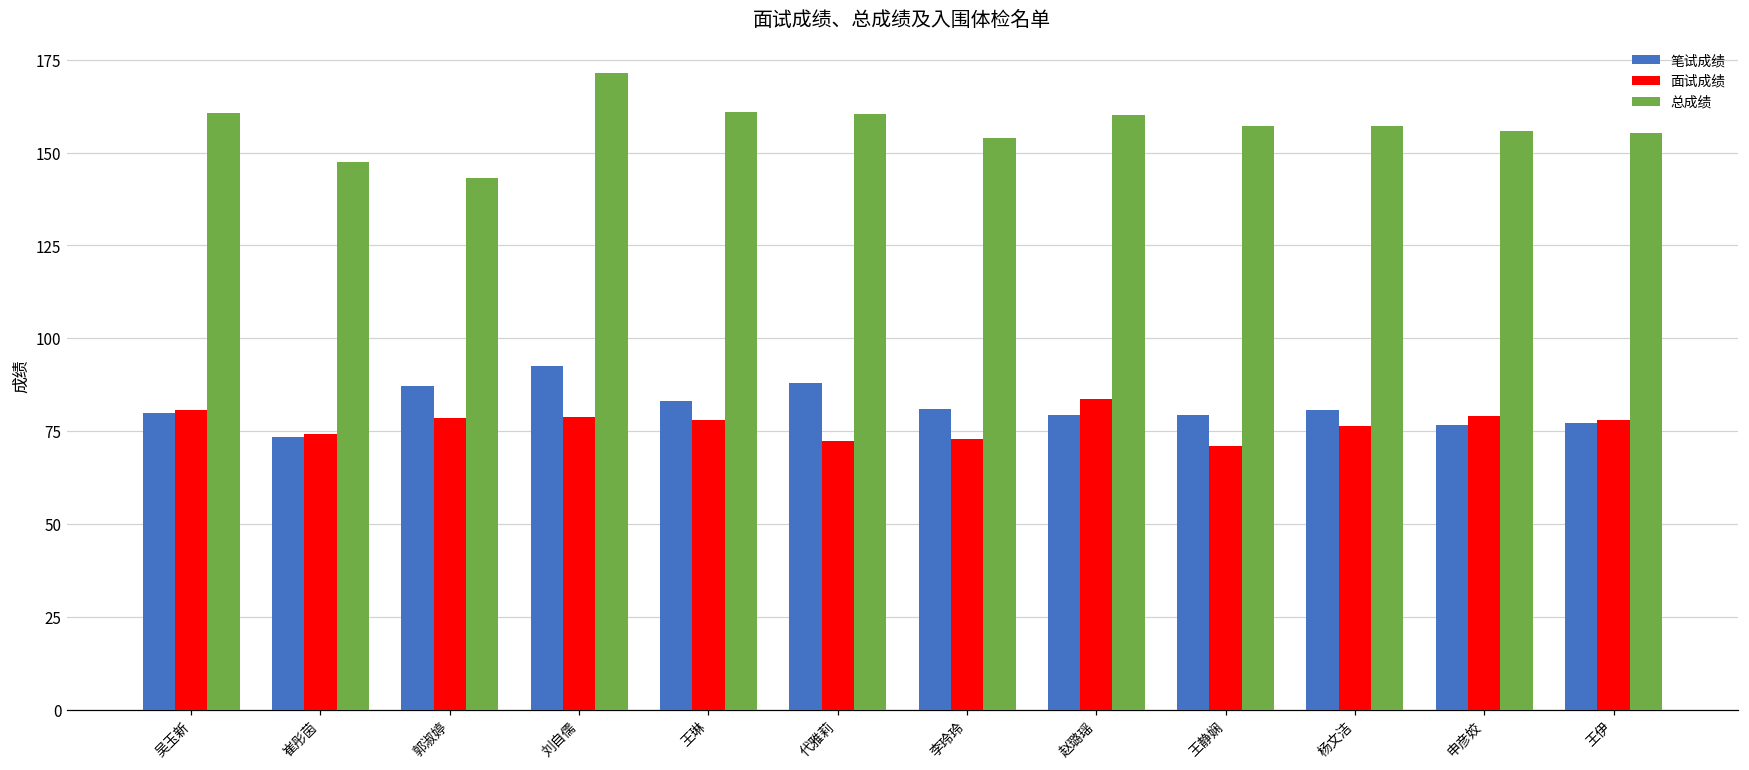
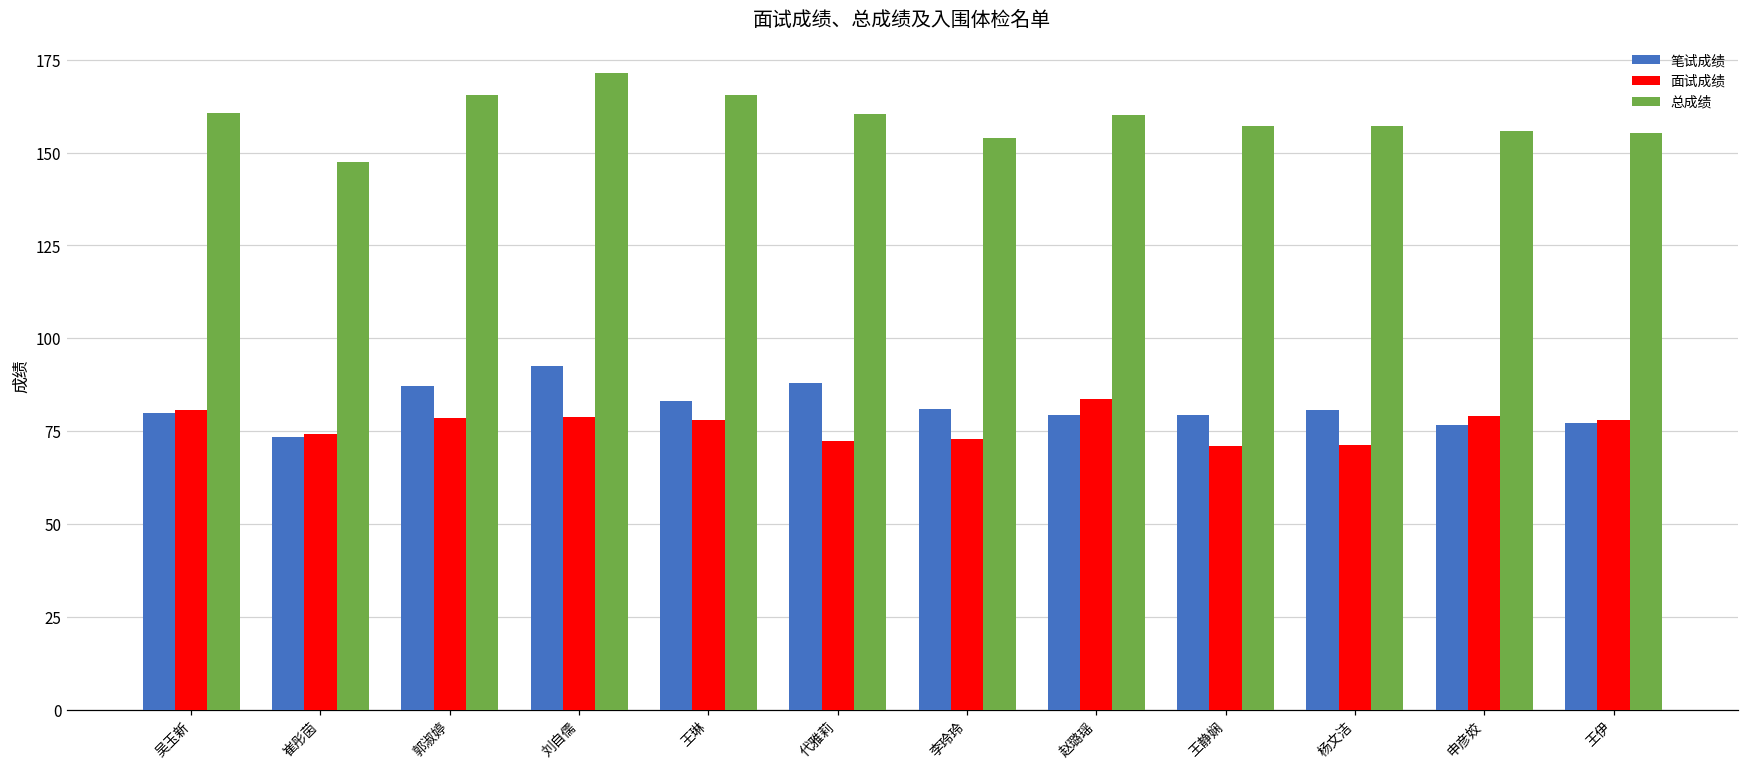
总成绩, 郭淑婷: 143 -> 166
总成绩, 王琳: 161 -> 166
面试成绩, 杨文洁: 76 -> 71
